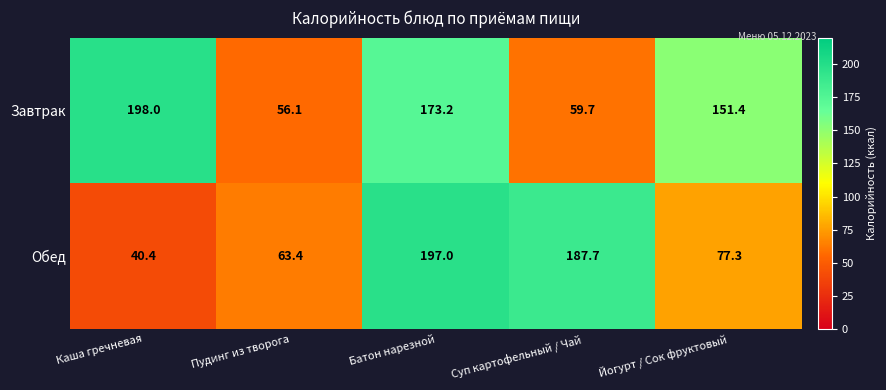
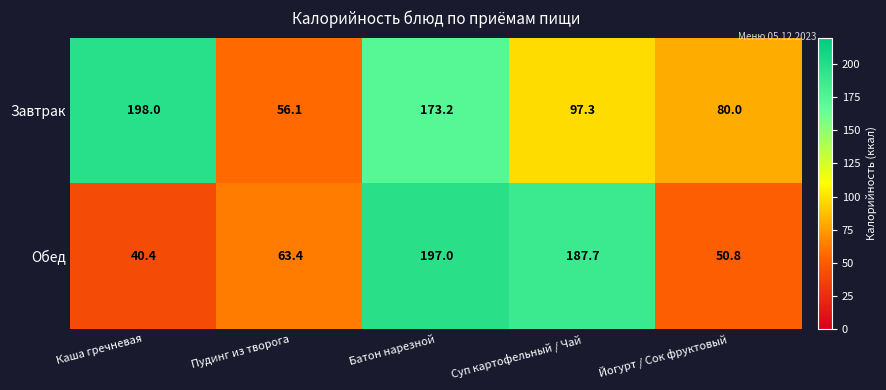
Завтрак, Суп картофельный / Чай: 59.7 -> 97.3
Завтрак, Йогурт / Сок фруктовый: 151.4 -> 80.0
Обед, Йогурт / Сок фруктовый: 77.3 -> 50.8
